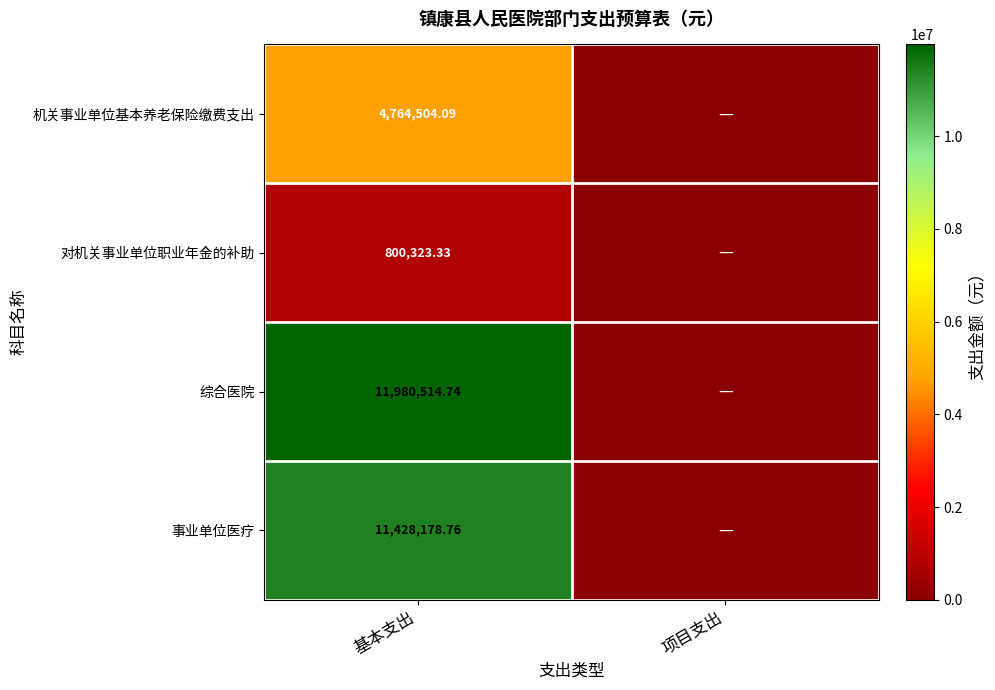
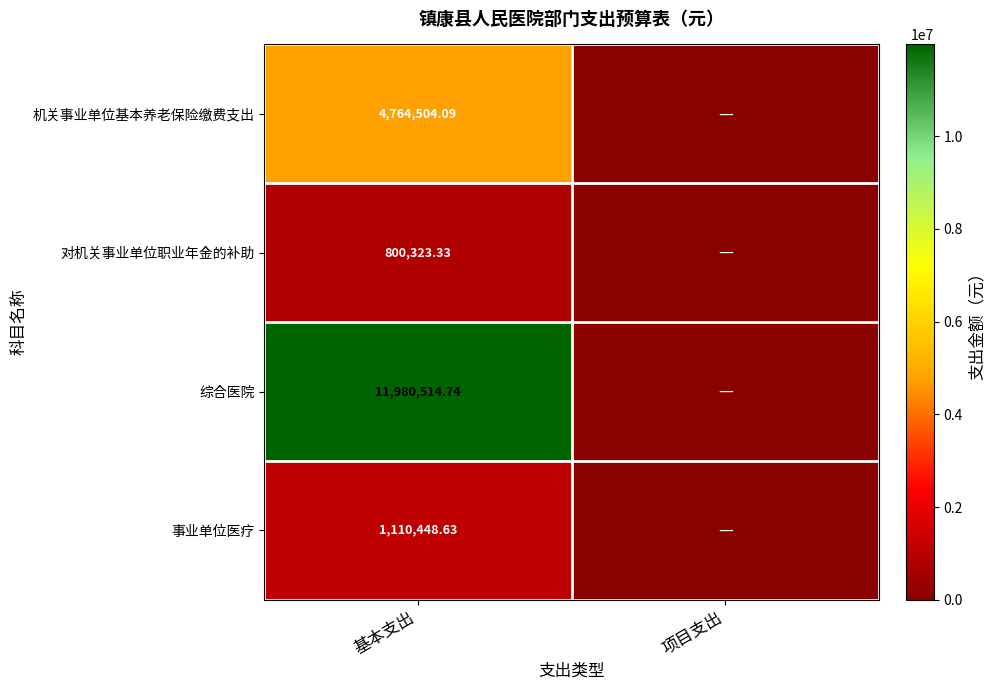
事业单位医疗, 基本支出: 11,428,178.76 -> 1,110,448.63
